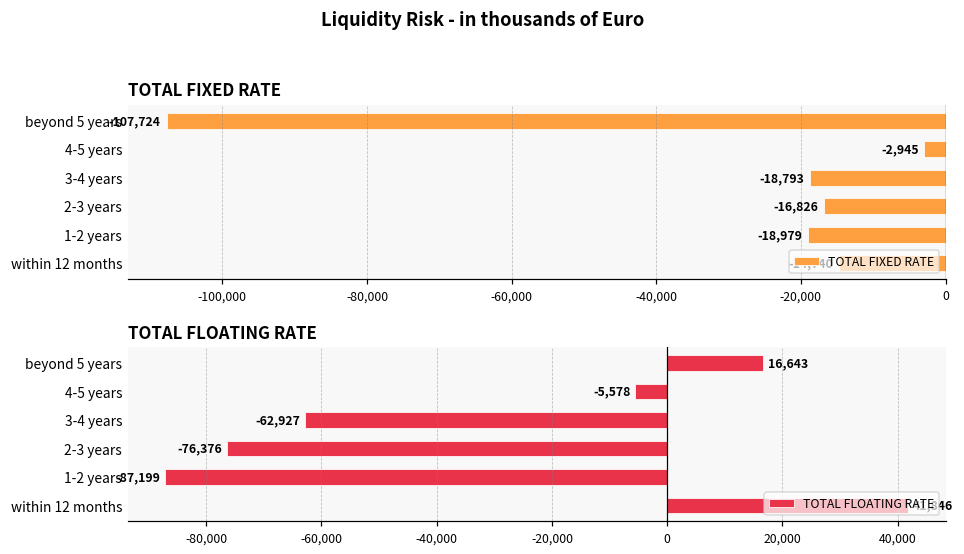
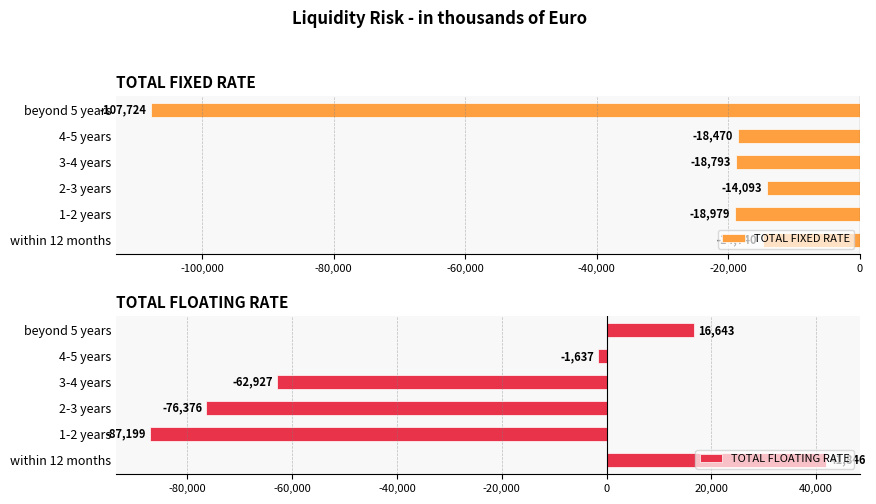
TOTAL FIXED RATE, 4-5 years: -2,945 -> -18,470
TOTAL FIXED RATE, 2-3 years: -16,826 -> -14,093
TOTAL FLOATING RATE, 4-5 years: -5,578 -> -1,637
